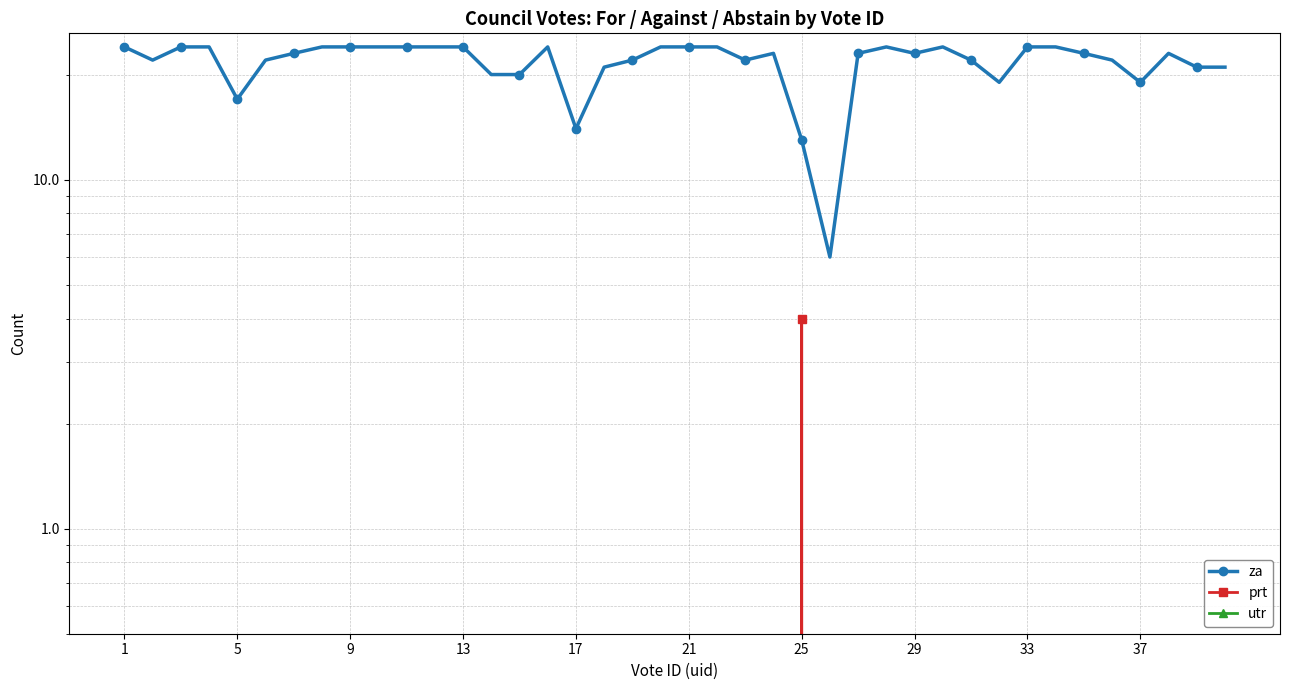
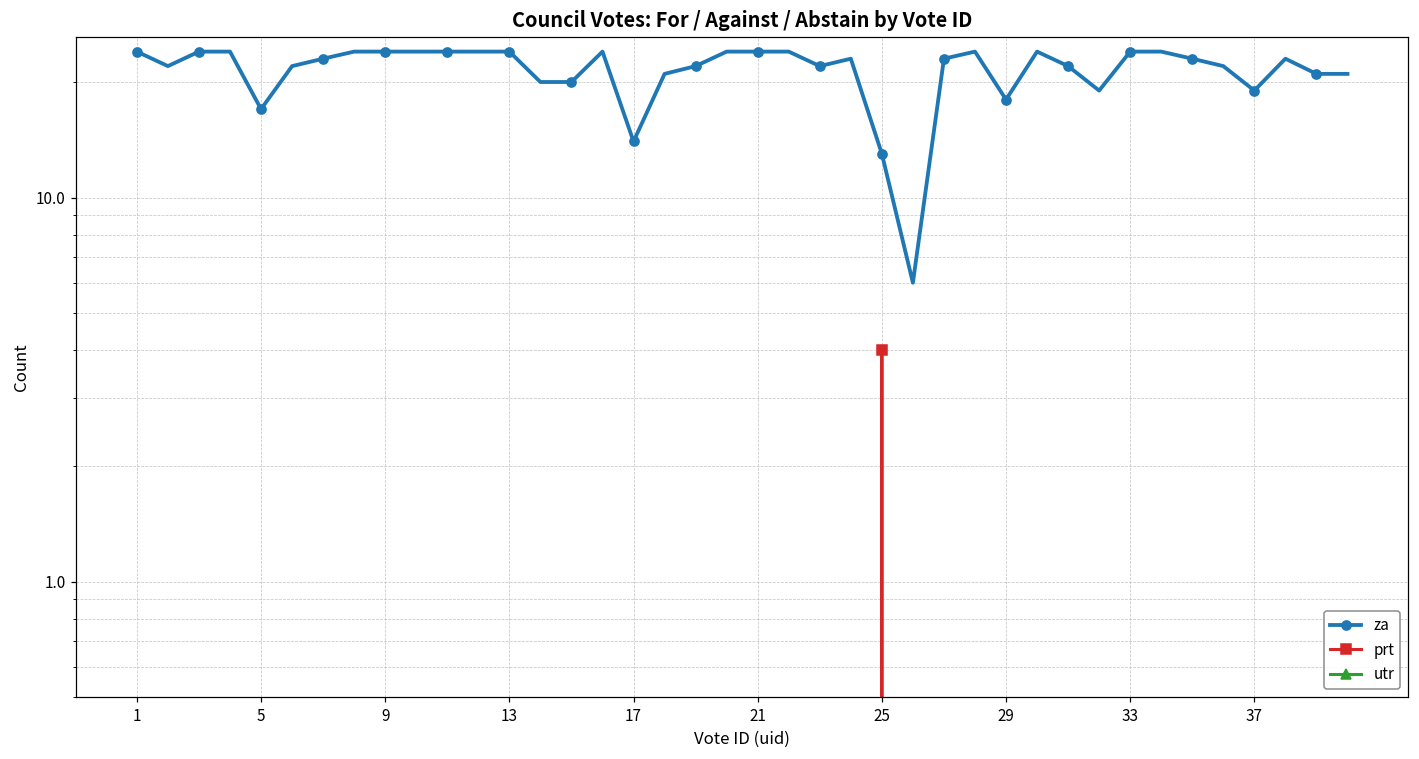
za, 29: 23 -> 18
